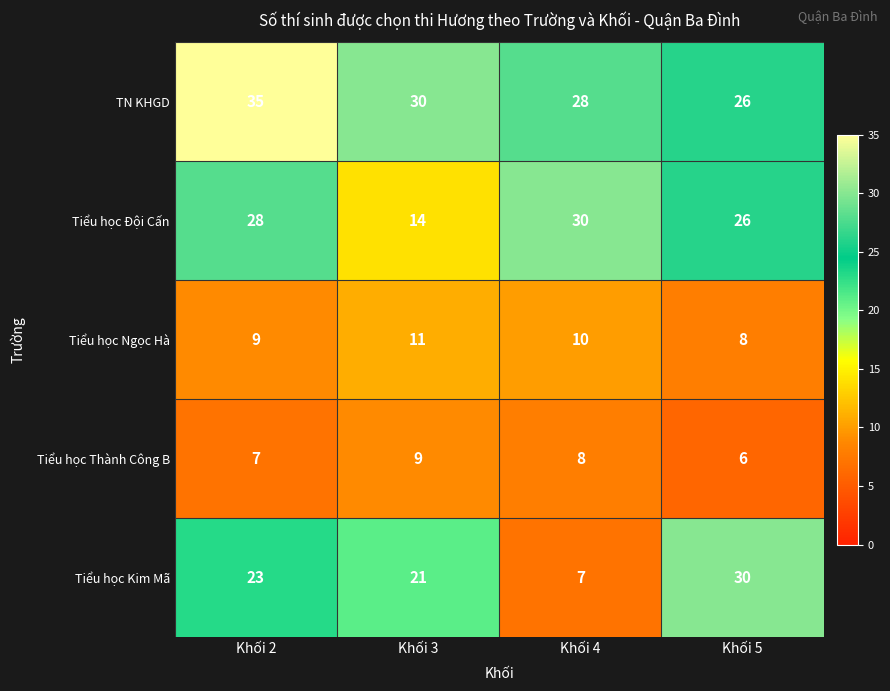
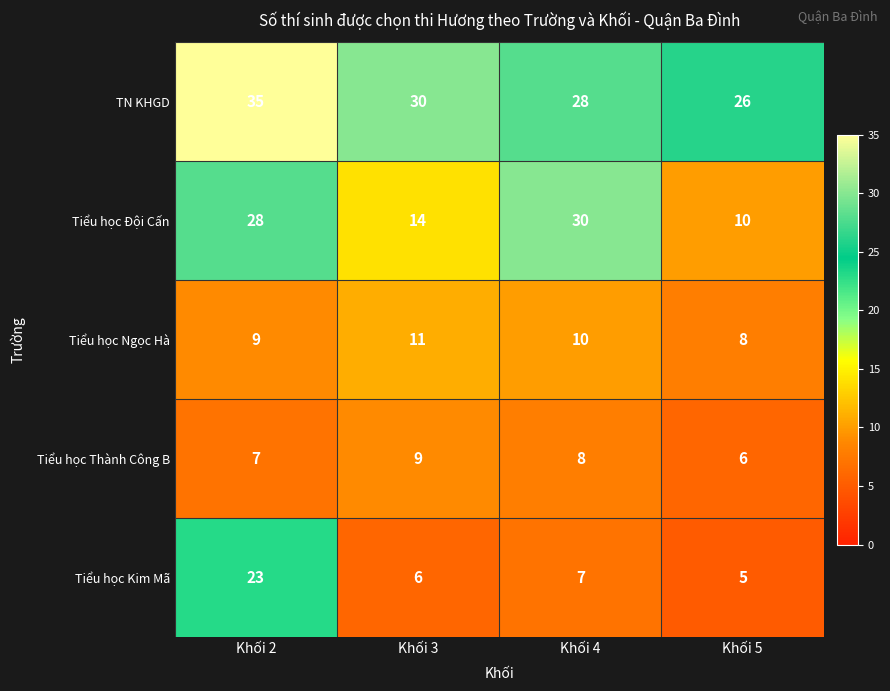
Tiểu học Đội Cấn, Khối 5: 26 -> 10
Tiểu học Kim Mã, Khối 3: 21 -> 6
Tiểu học Kim Mã, Khối 5: 30 -> 5
